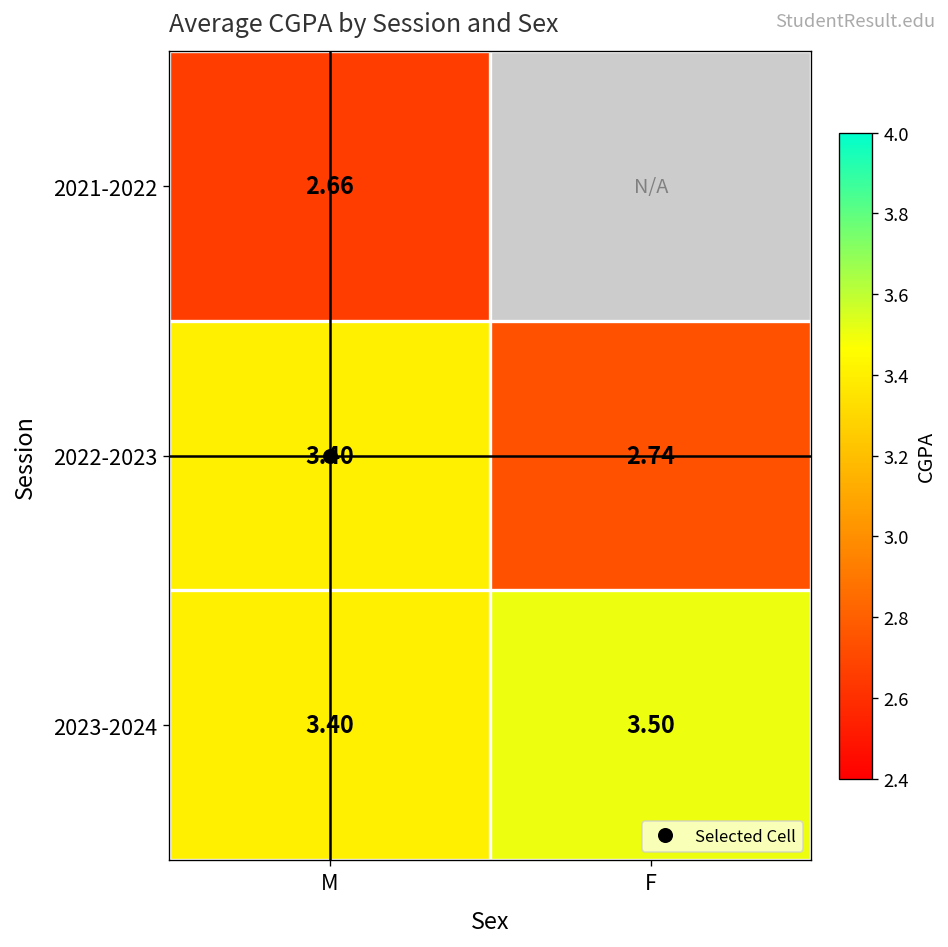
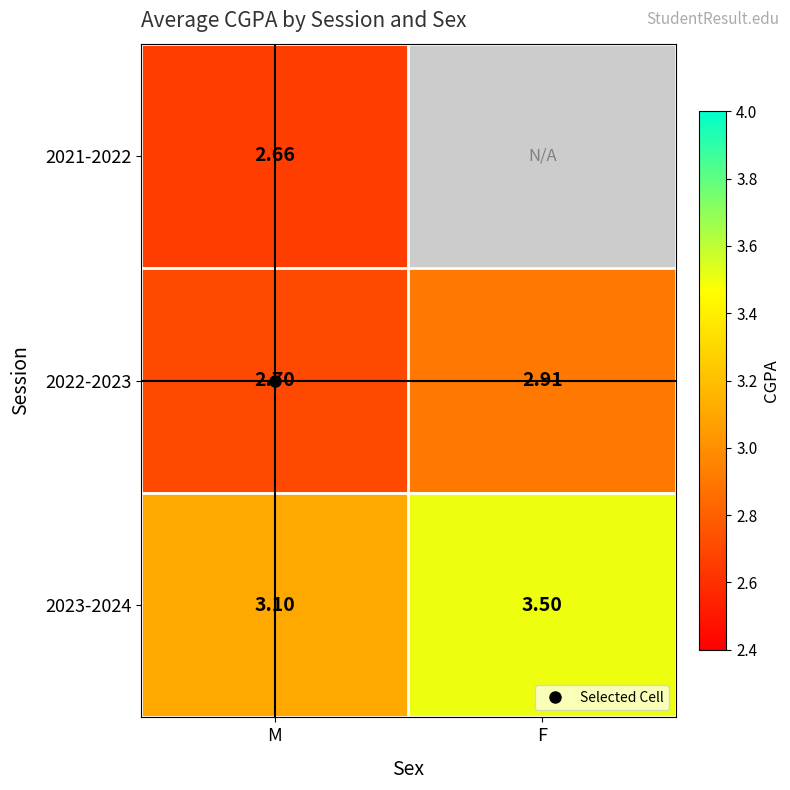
2022-2023, M: 3.40 -> 2.70
2022-2023, F: 2.74 -> 2.91
2023-2024, M: 3.40 -> 3.10
